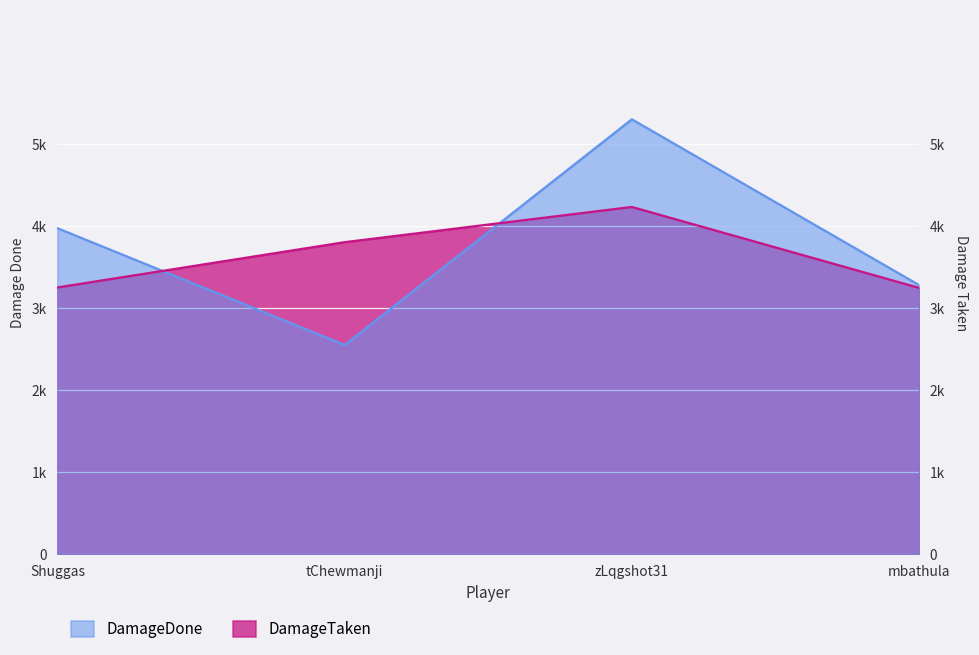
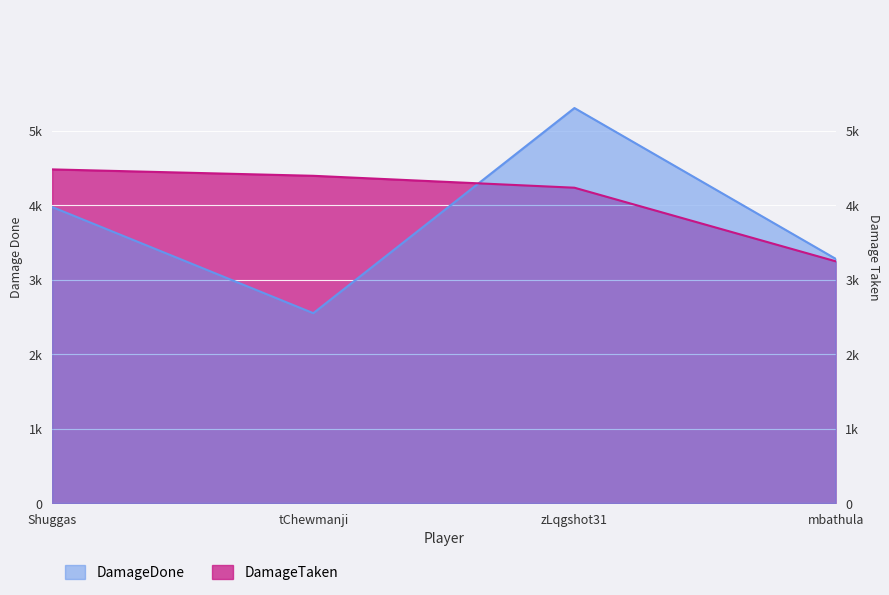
DamageTaken, Shuggas: 3300 -> 4500
DamageTaken, tChewmanji: 3800 -> 4400
